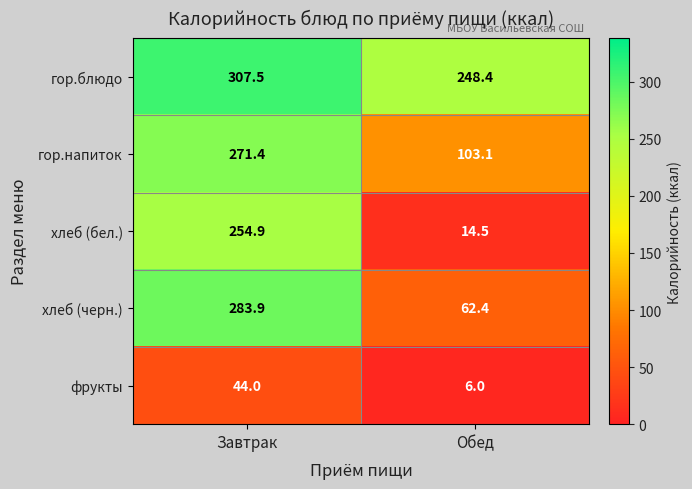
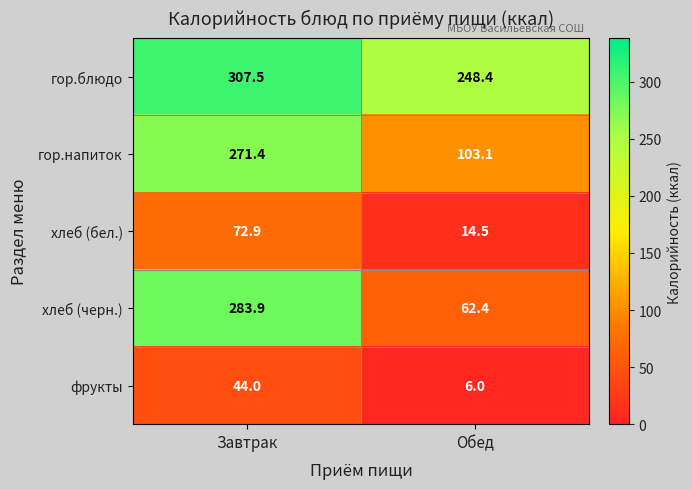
хлеб (бел.), Завтрак: 254.9 -> 72.9
